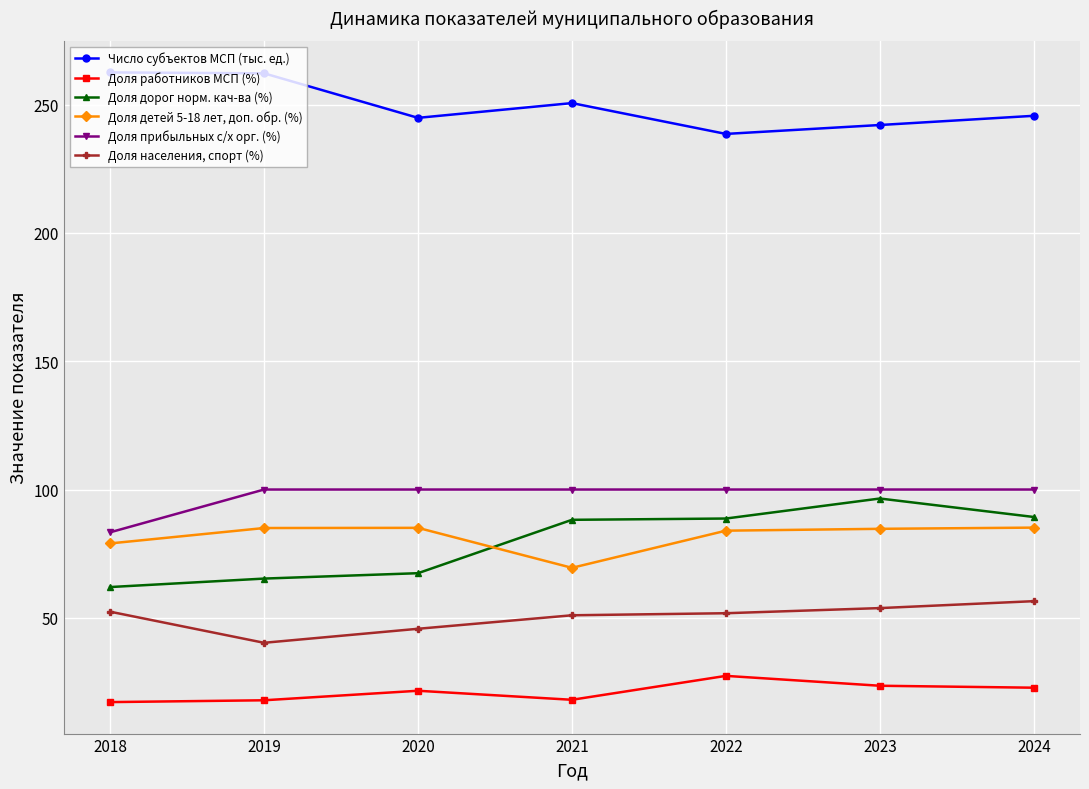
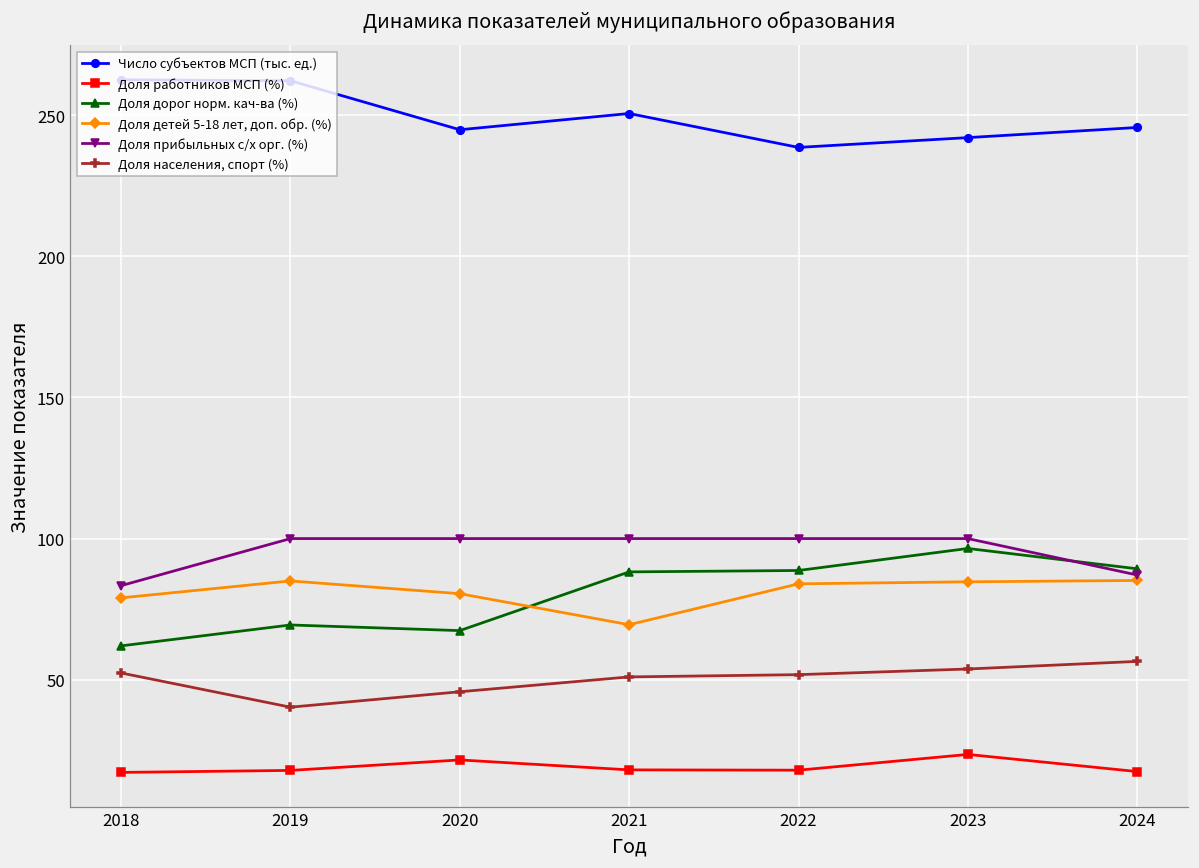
Доля дорог норм. кач-ва (%), 2019: 65 -> 69
Доля детей 5-18 лет, доп. обр. (%), 2020: 85 -> 80
Доля работников МСП (%), 2022: 27 -> 18
Доля работников МСП (%), 2024: 23 -> 17
Доля прибыльных с/х орг. (%), 2024: 100 -> 87
